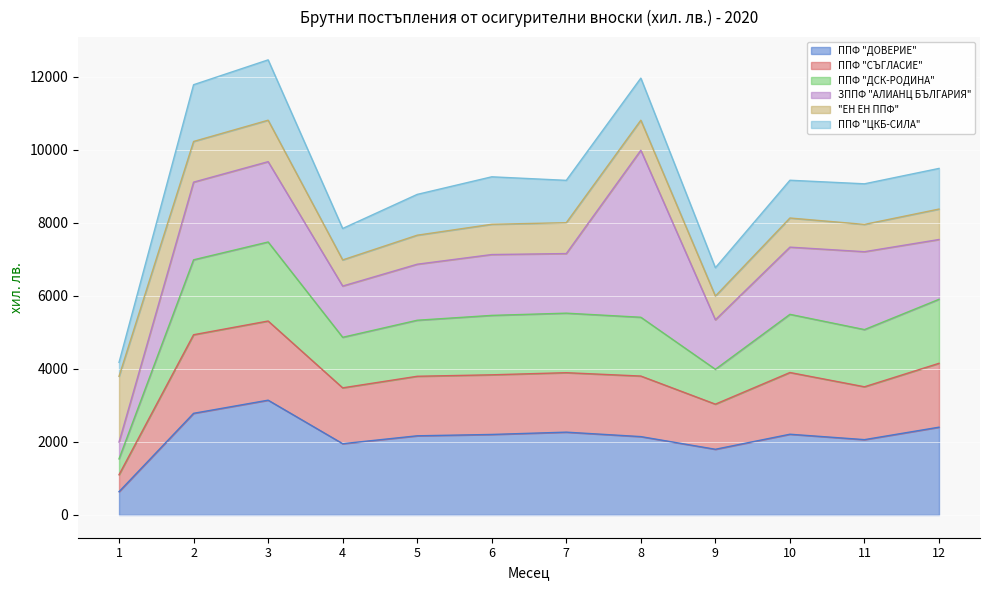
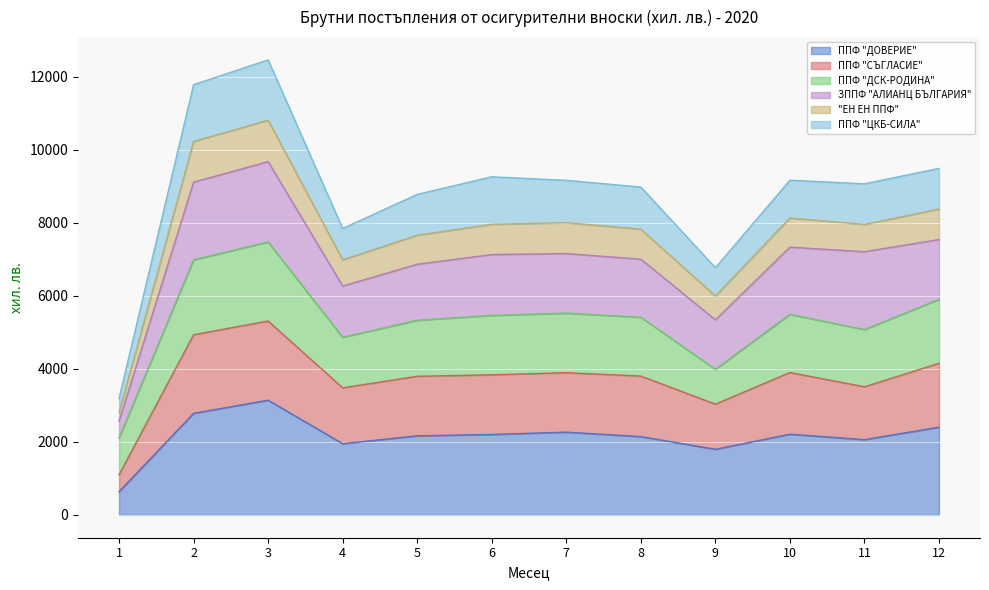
ППФ "ДСК-РОДИНА", 1: 400 -> 1000
"ЕН ЕН ППФ", 1: 1800 -> 200
ЗППФ "АЛИАНЦ БЪЛГАРИЯ", 8: 4600 -> 1600
